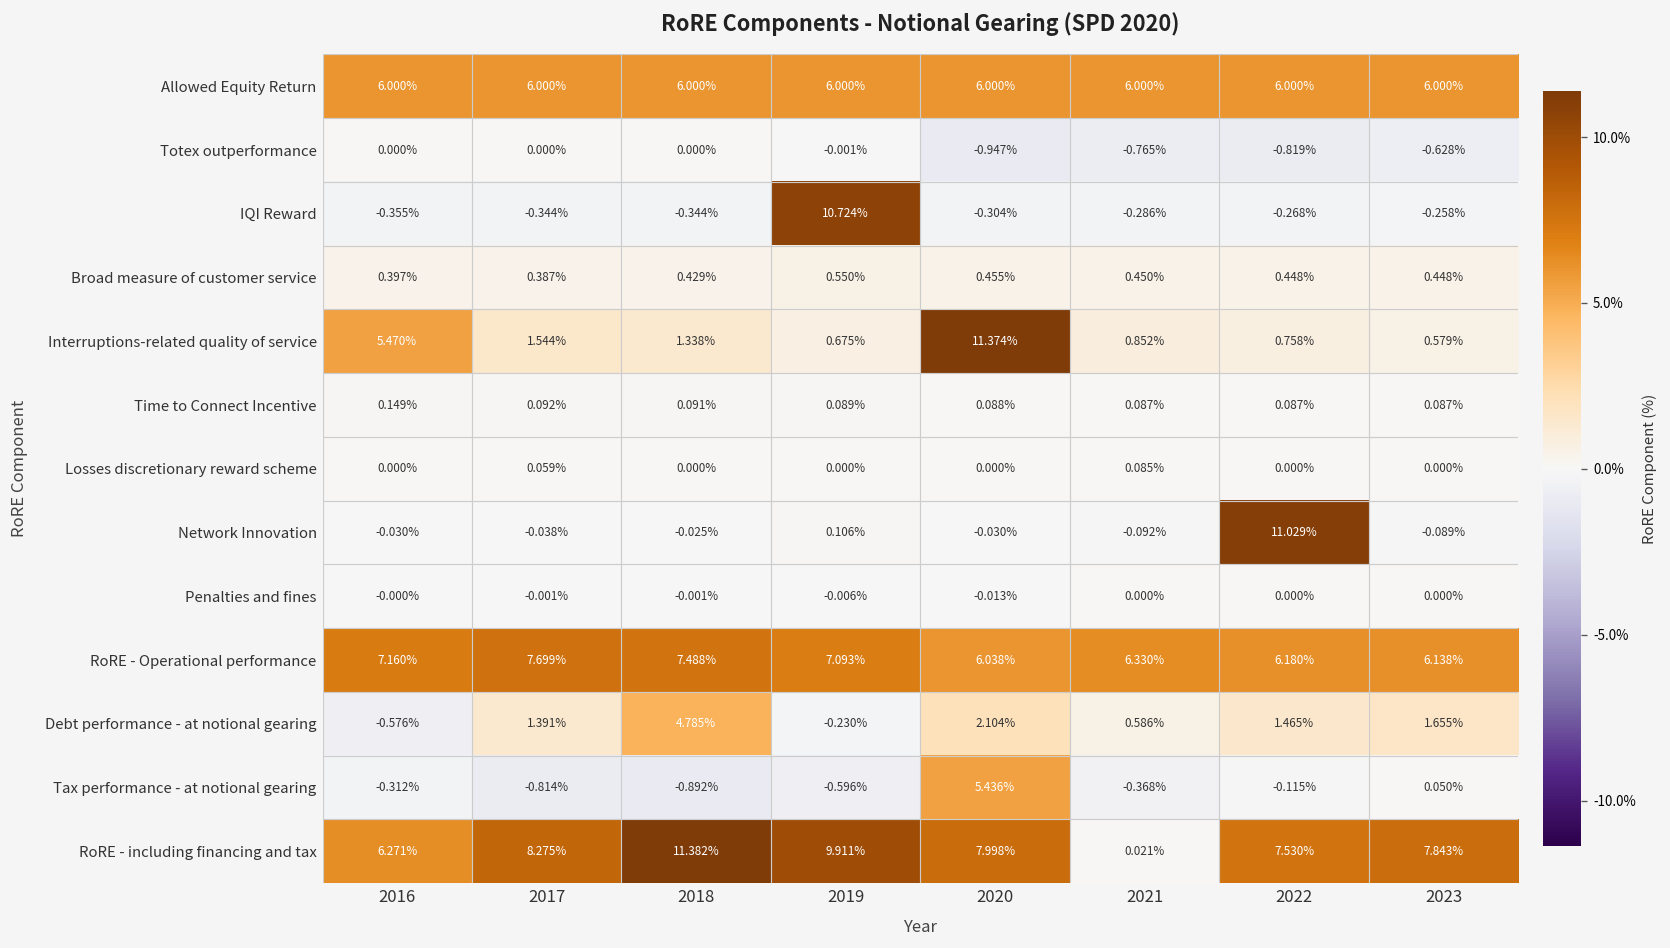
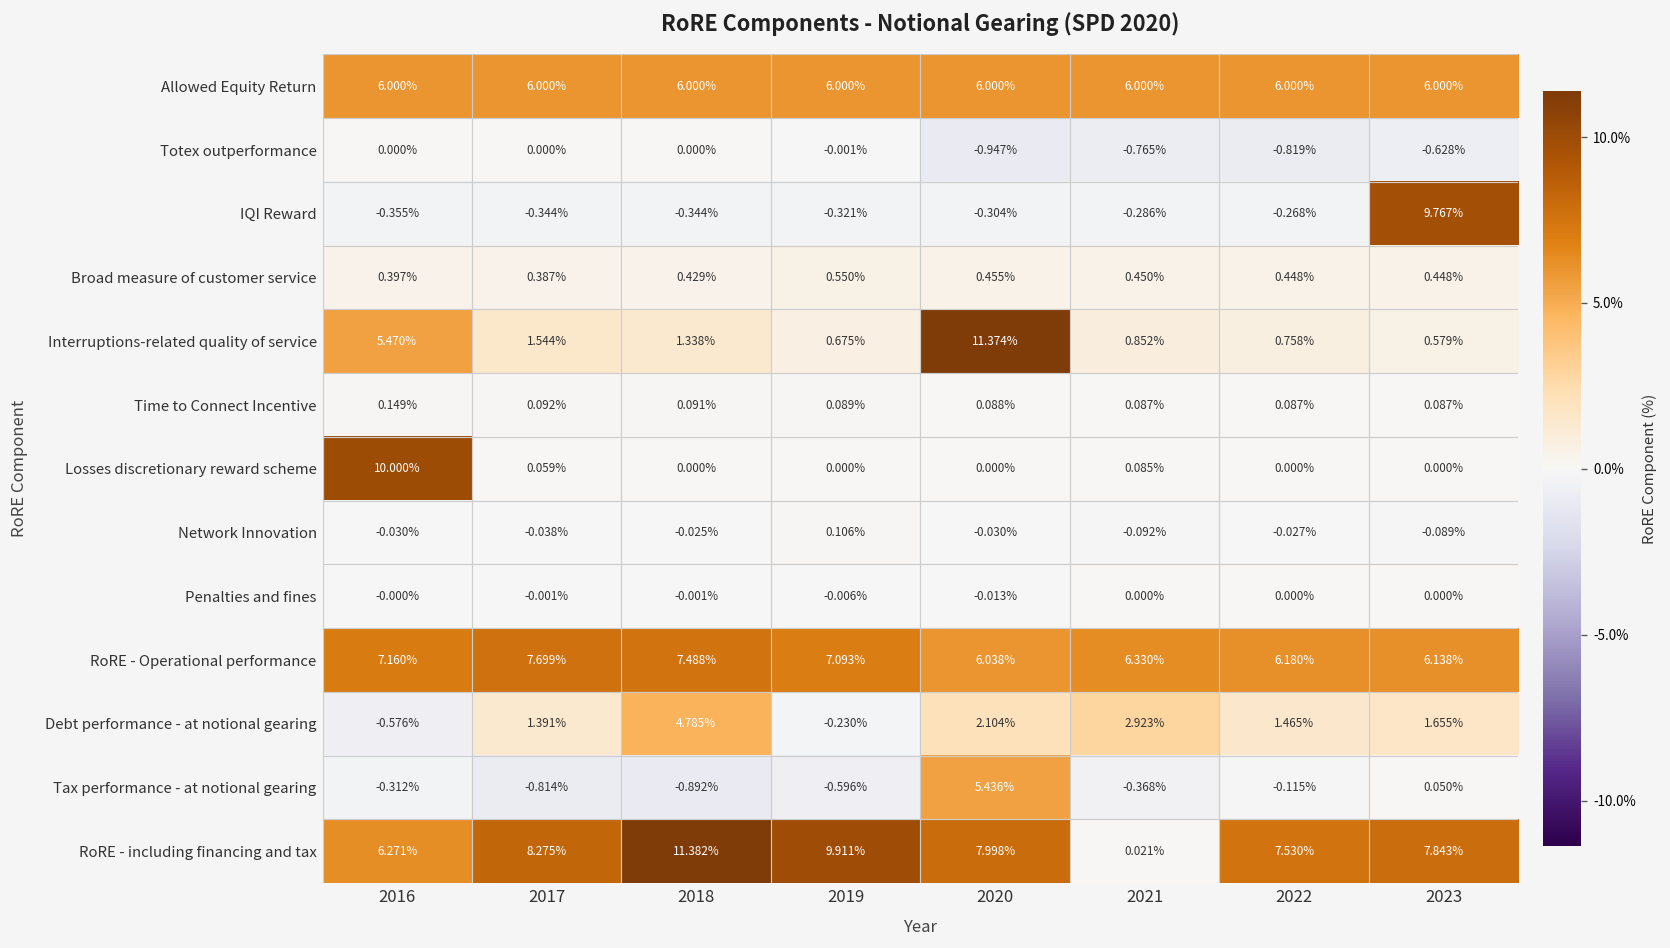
IQI Reward, 2019: 10.724% -> -0.321%
IQI Reward, 2023: -0.258% -> 9.767%
Losses discretionary reward scheme, 2016: 0.000% -> 10.000%
Network Innovation, 2022: 11.029% -> -0.027%
Debt performance - at notional gearing, 2021: 0.586% -> 2.923%
